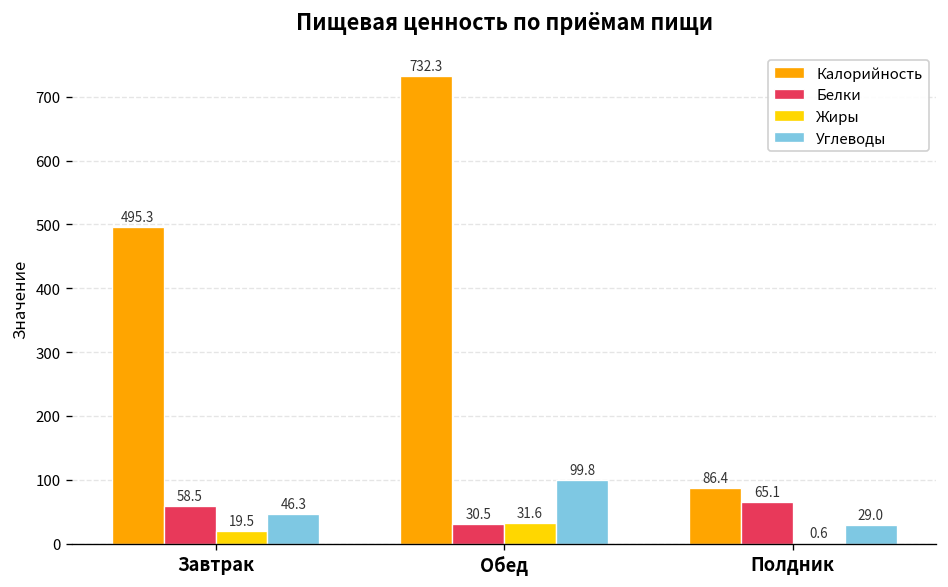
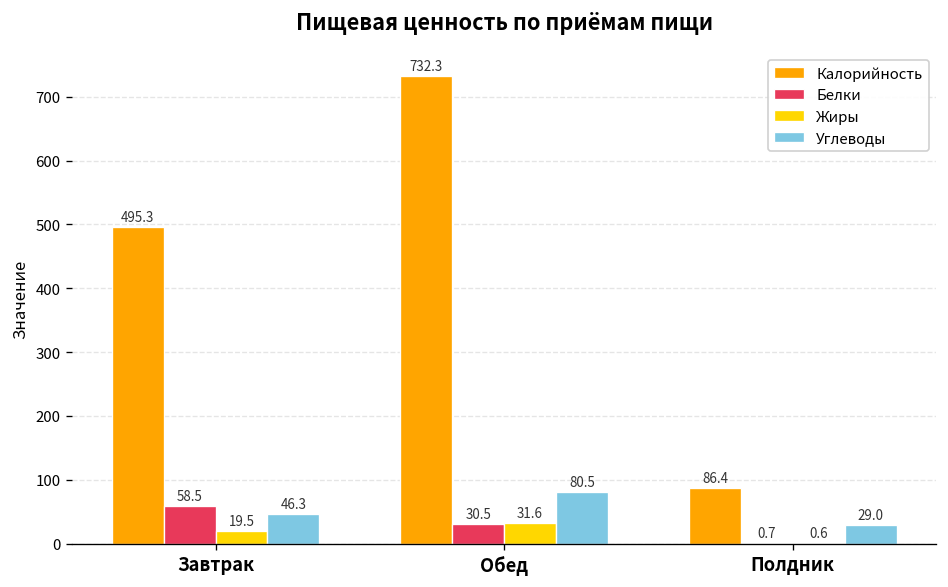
Углеводы, Обед: 99.8 -> 80.5
Белки, Полдник: 65.1 -> 0.7
